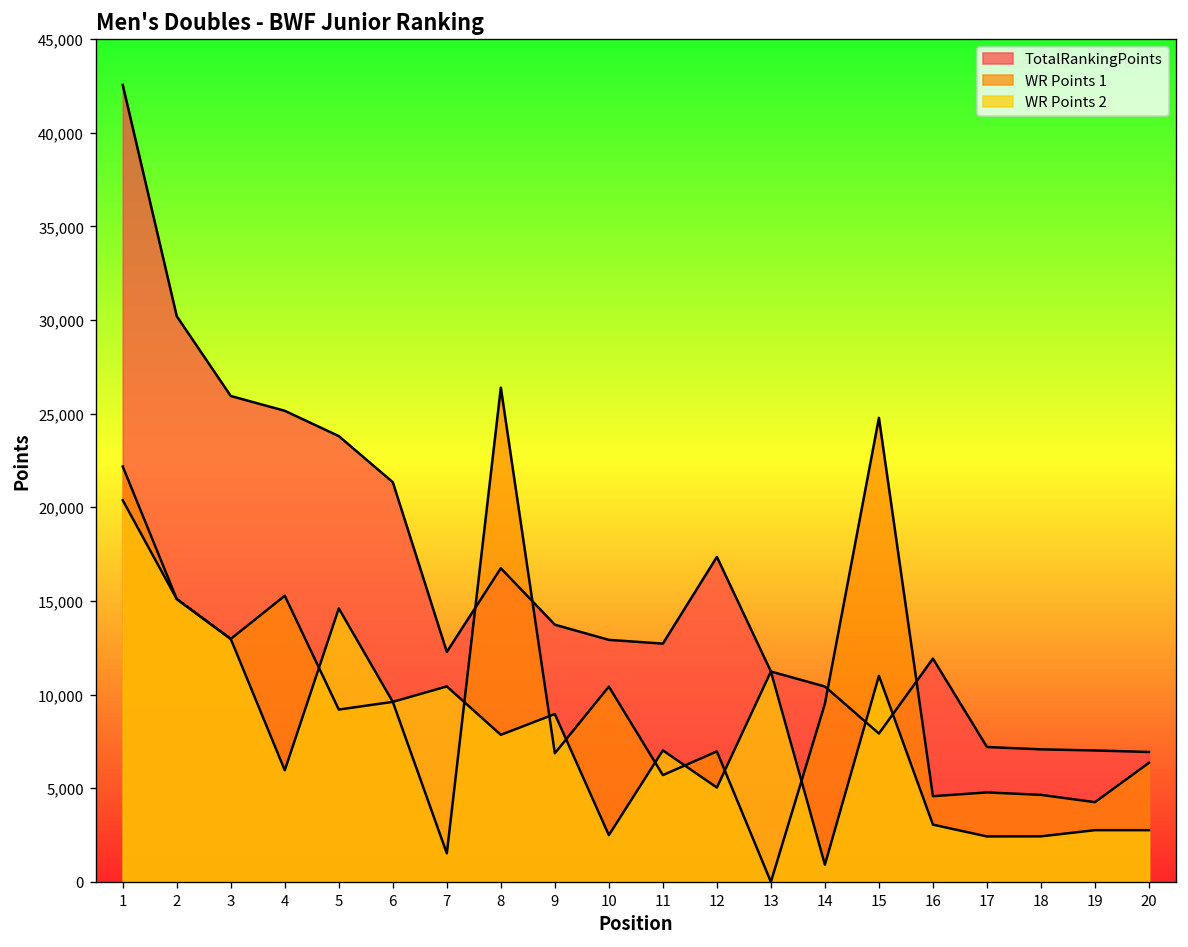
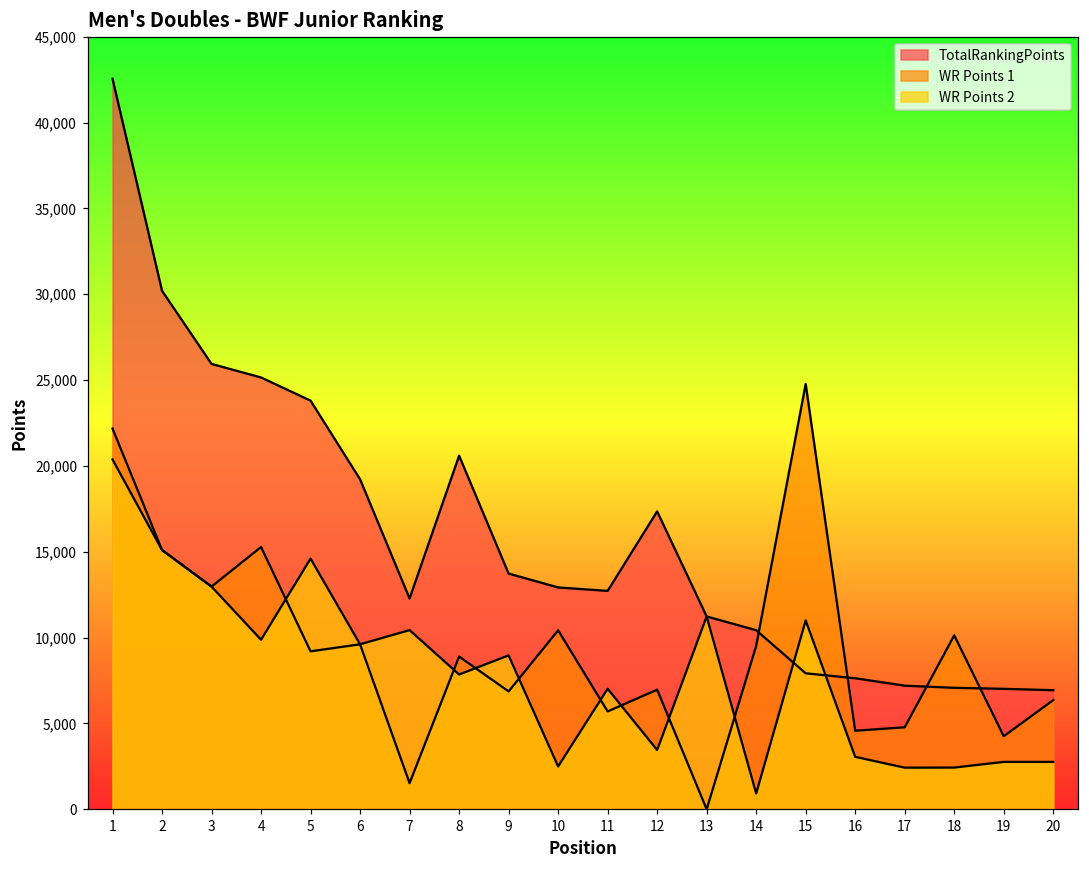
WR Points 2, 4: 6,000 -> 9,900
TotalRankingPoints, 6: 21,300 -> 19,200
TotalRankingPoints, 8: 16,700 -> 20,600
WR Points 1, 8: 26,400 -> 8,900
WR Points 2, 12: 5,000 -> 3,500
TotalRankingPoints, 16: 11,900 -> 7,600
WR Points 1, 18: 4,600 -> 10,100
